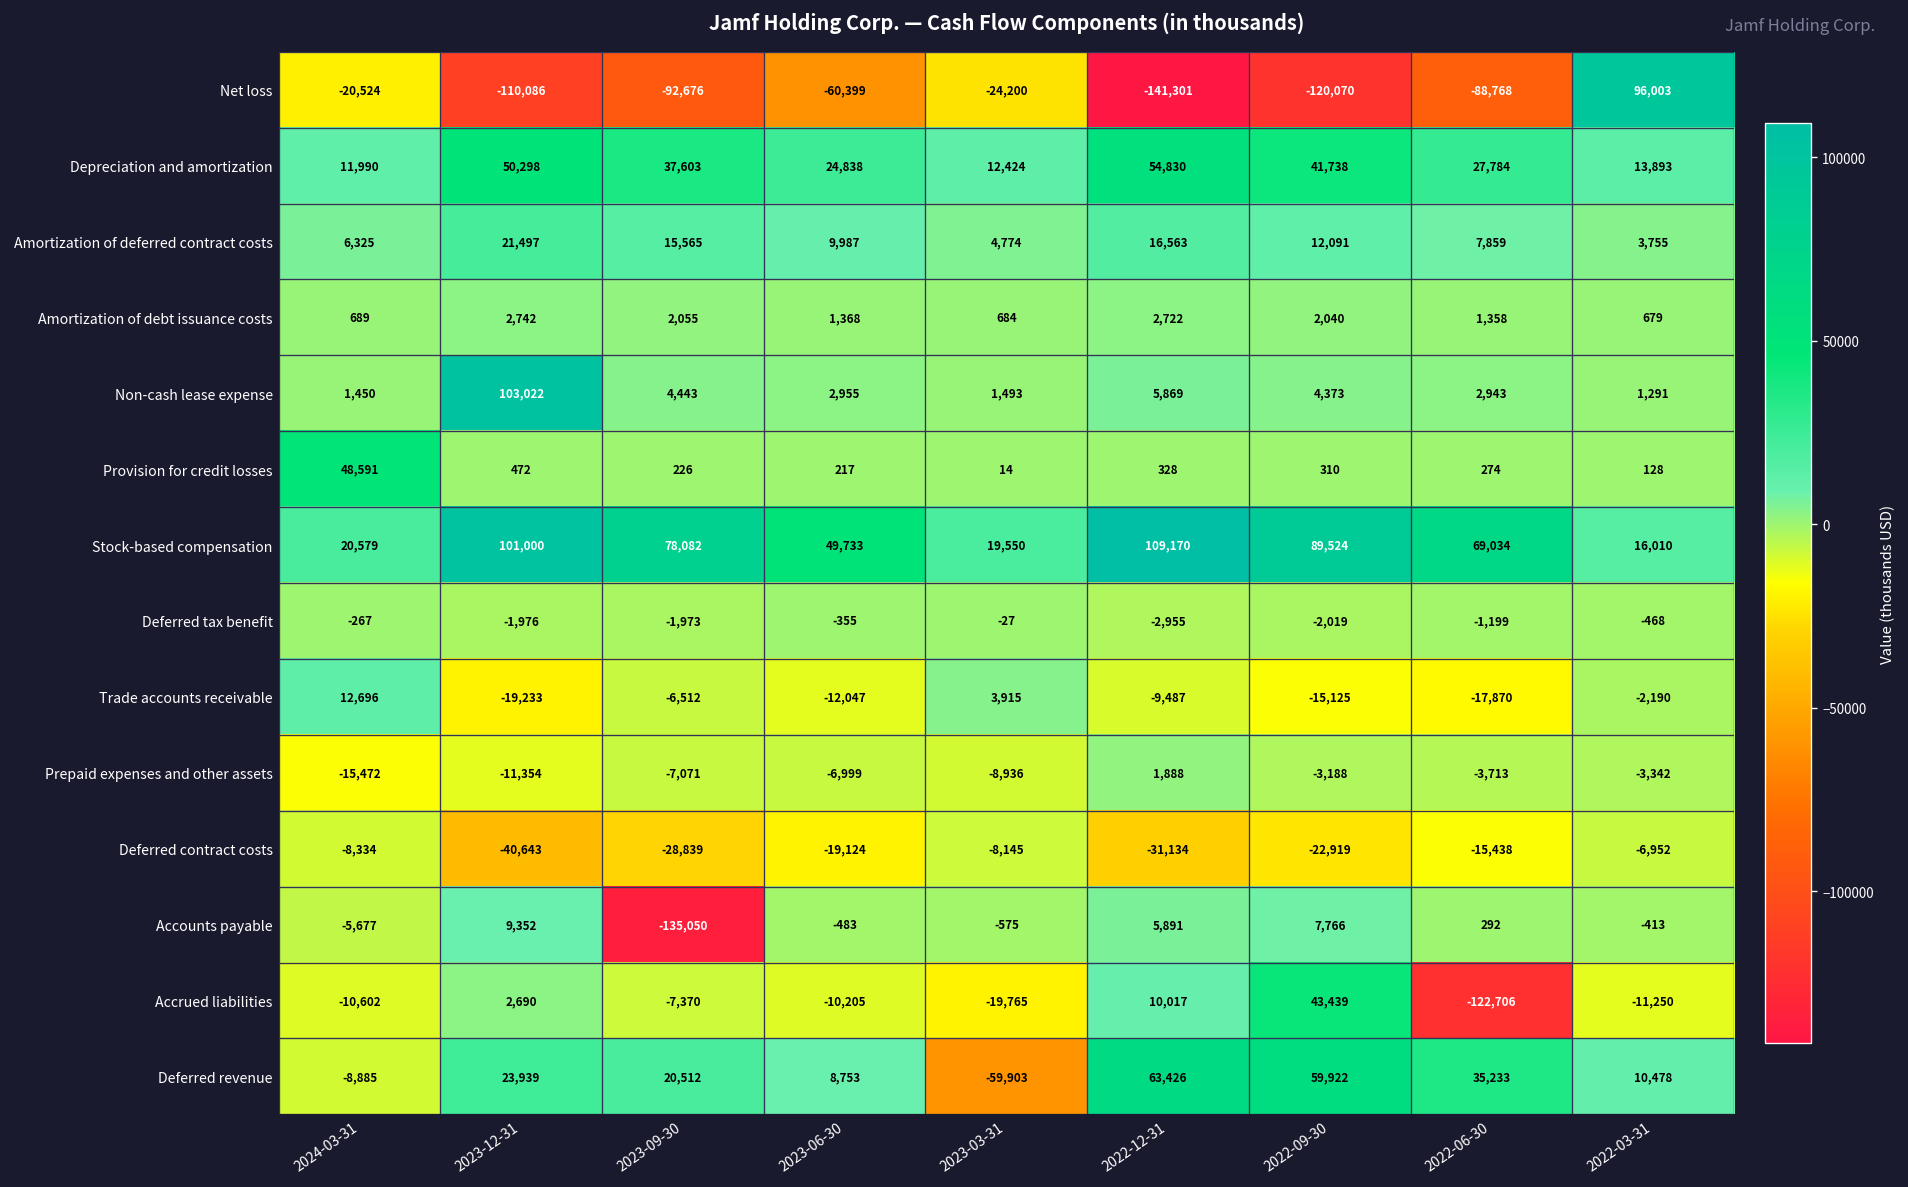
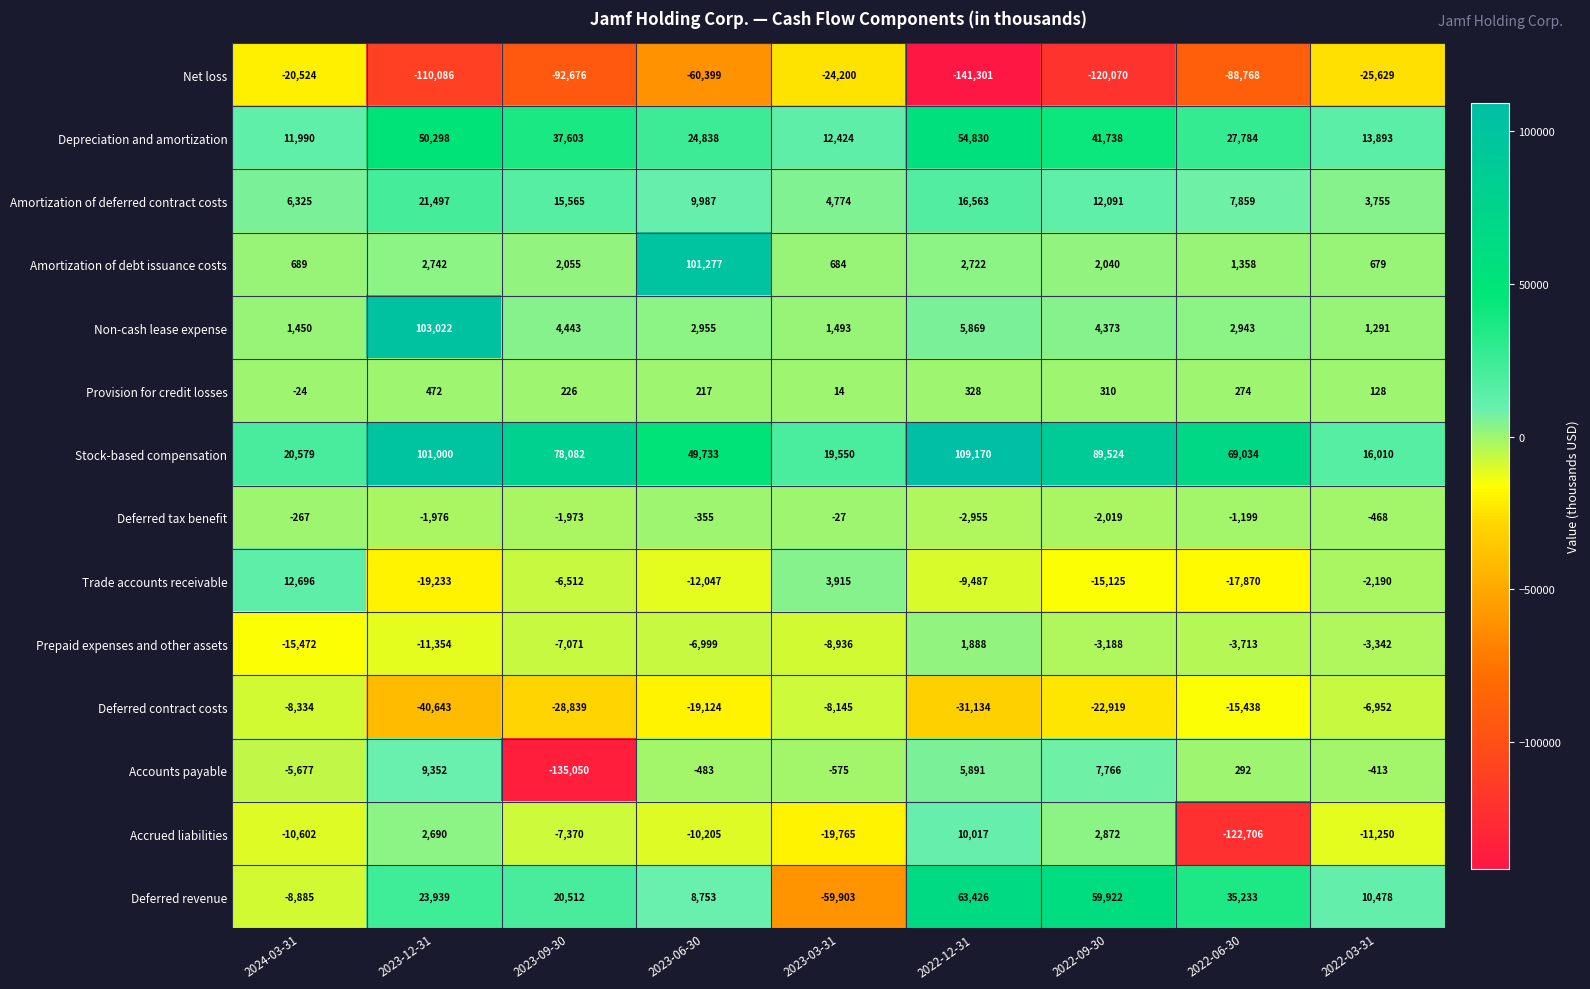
Net loss, 2022-03-31: 96,003 -> -25,629
Amortization of debt issuance costs, 2023-06-30: 1,368 -> 101,277
Provision for credit losses, 2024-03-31: 48,591 -> -24
Accrued liabilities, 2022-09-30: 43,439 -> 2,872
